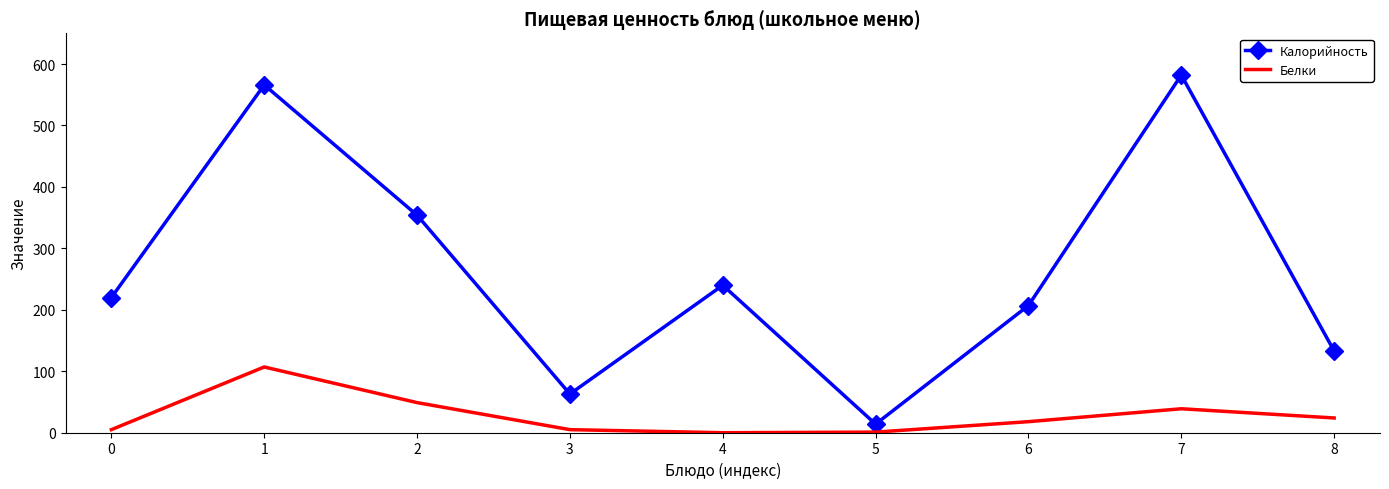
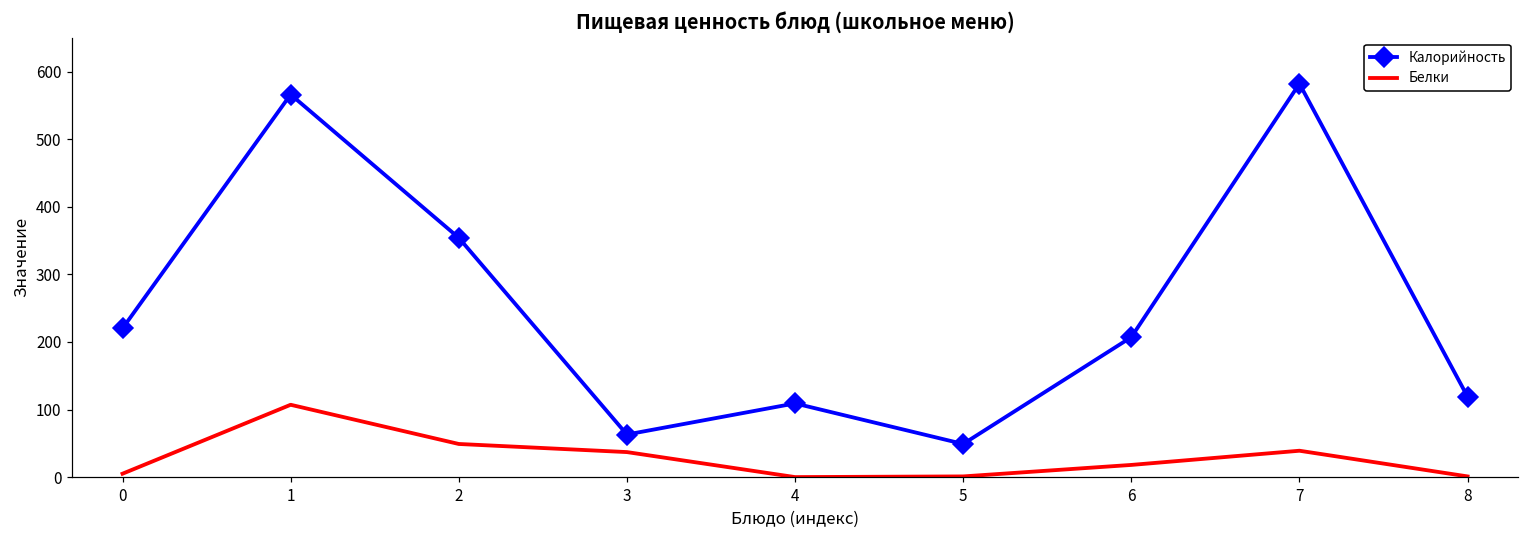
Белки, 3: 10 -> 40
Калорийность, 4: 240 -> 110
Калорийность, 5: 10 -> 50
Калорийность, 8: 130 -> 120
Белки, 8: 20 -> 0
